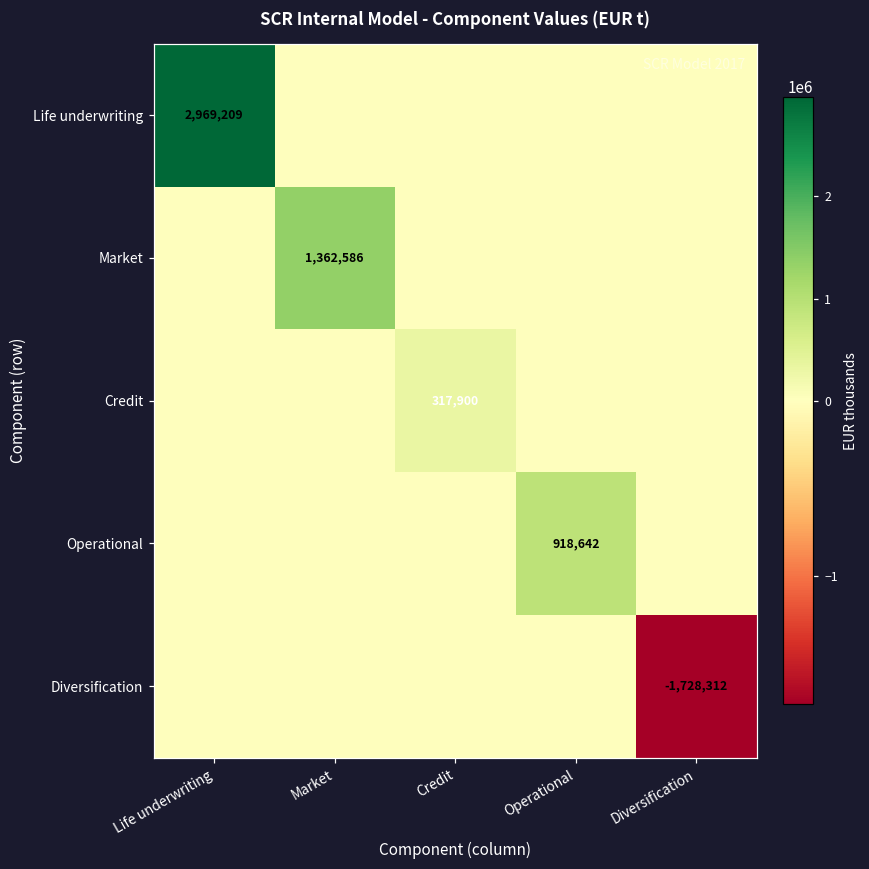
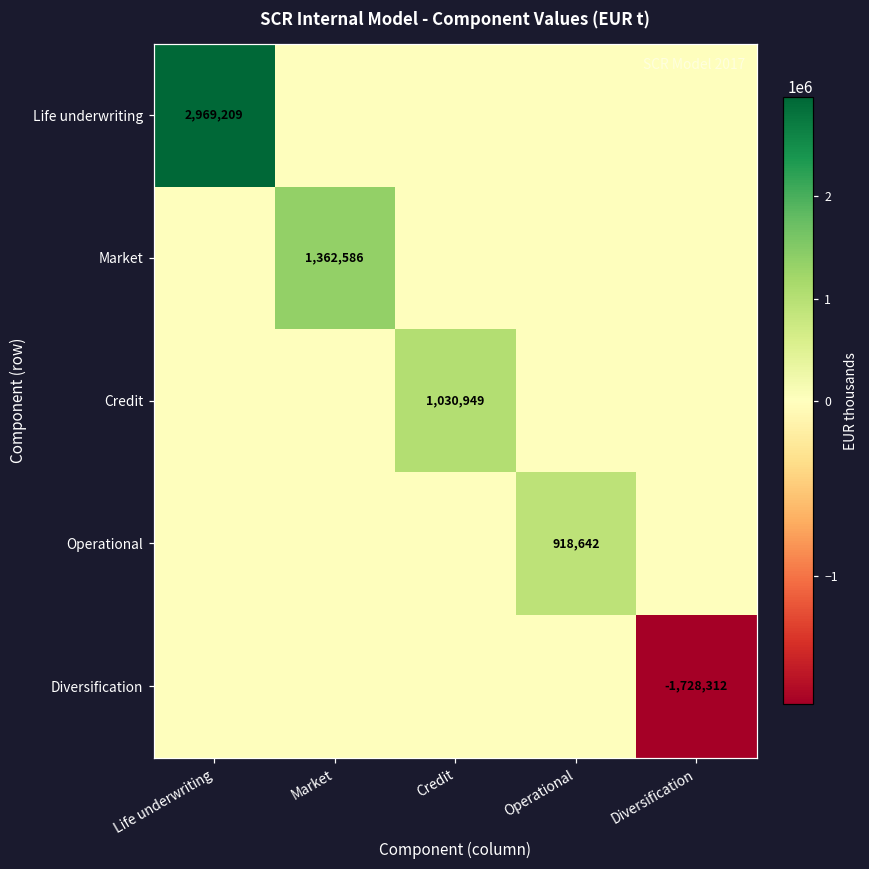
Credit, Credit: 317,900 -> 1,030,949
